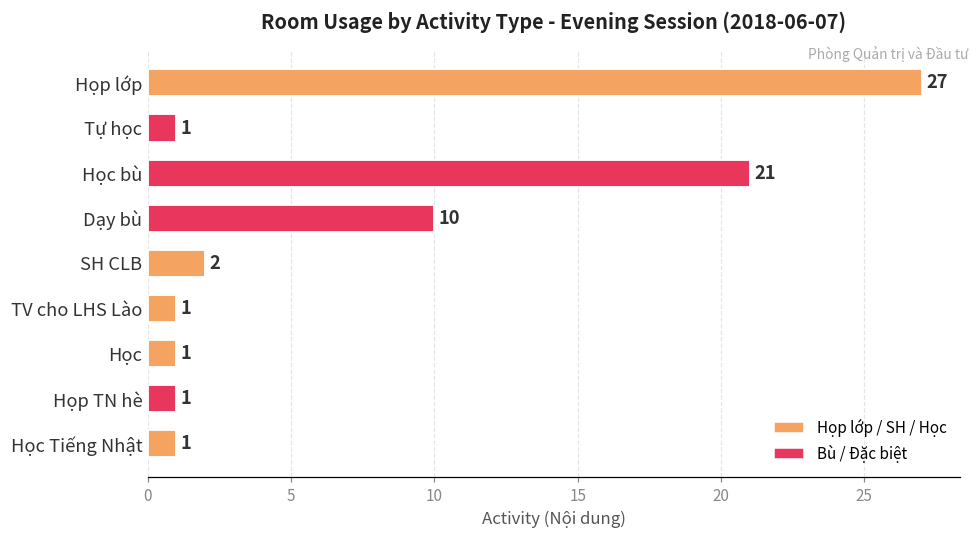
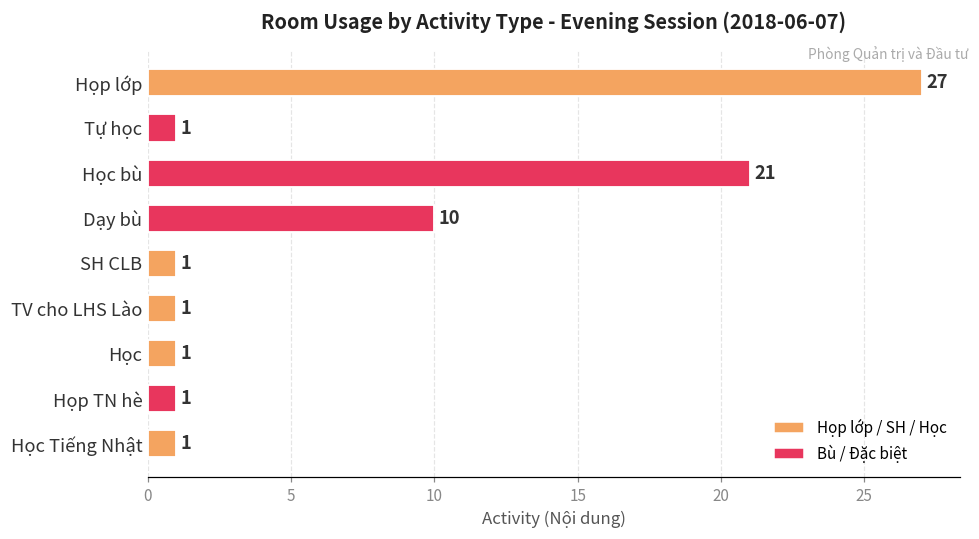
SH CLB: 2 -> 1
